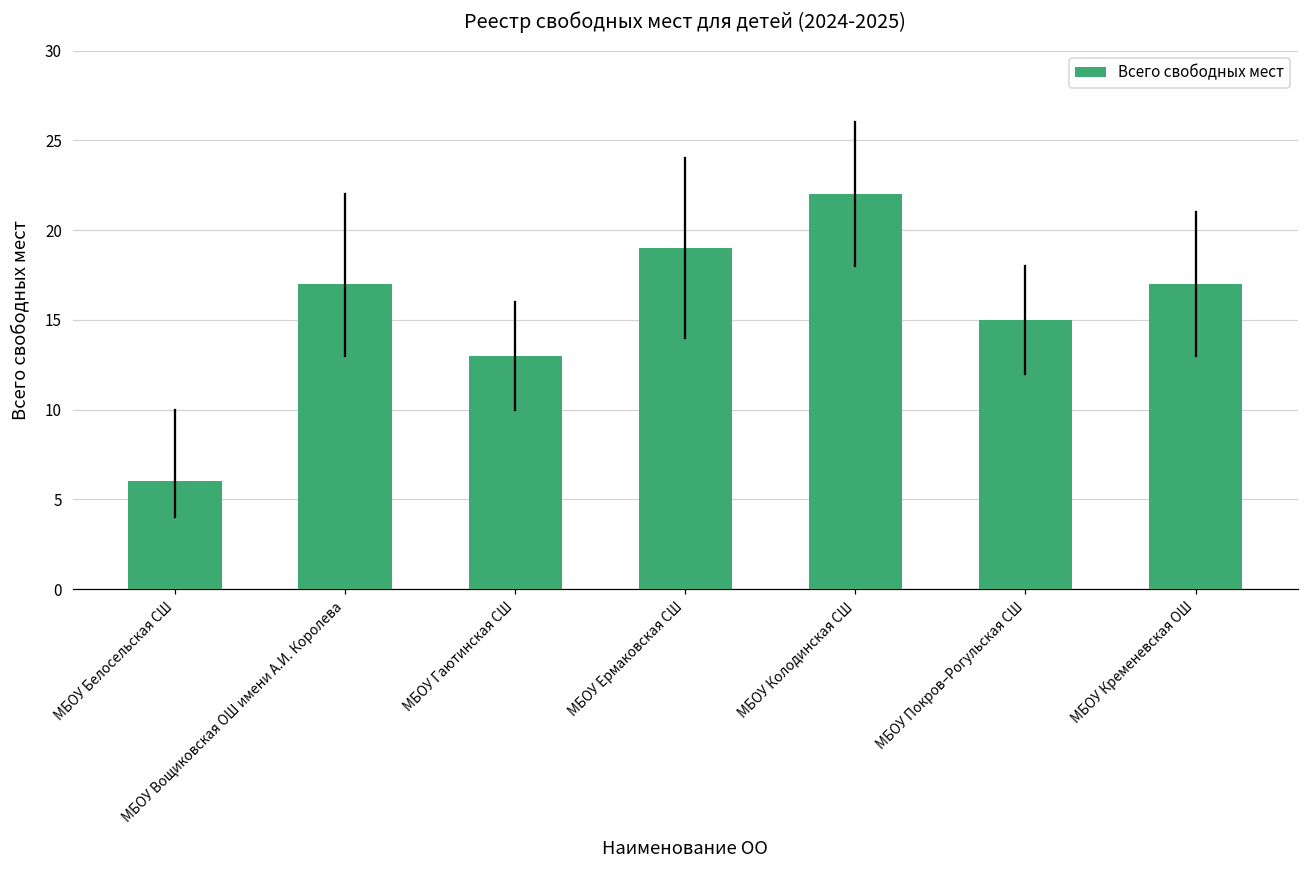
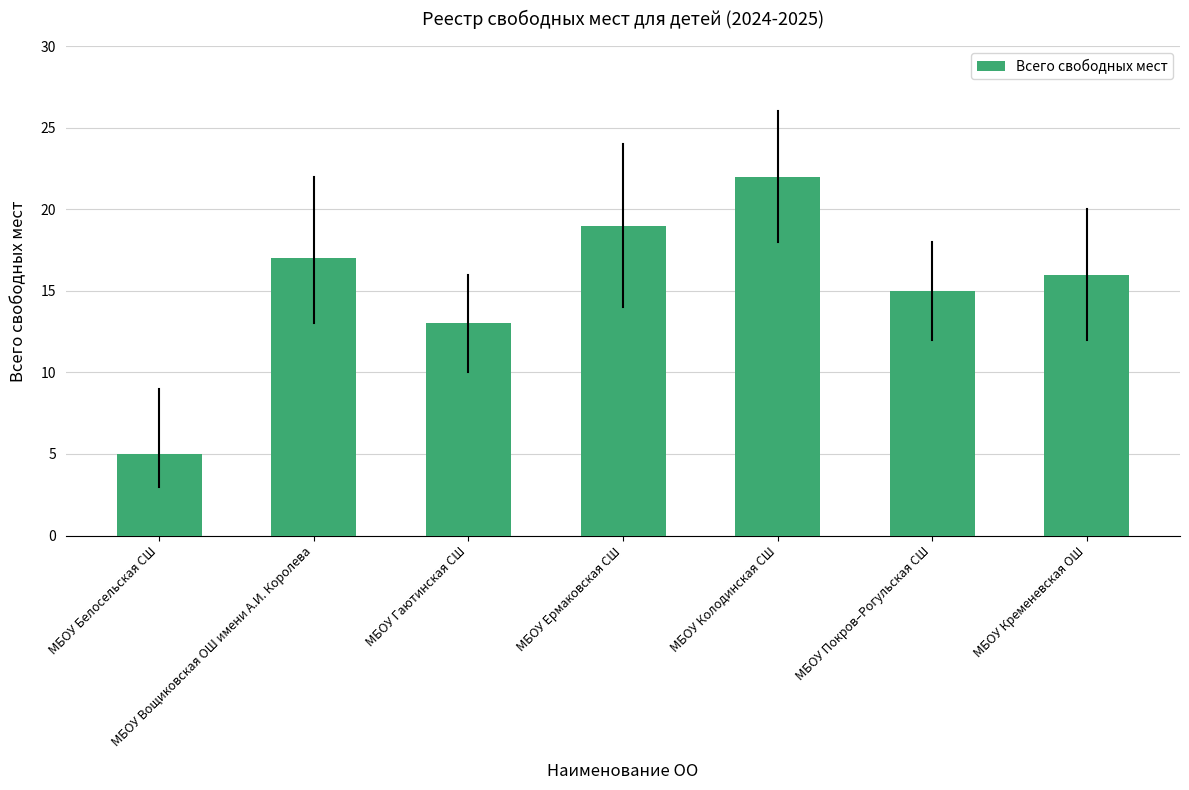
Всего свободных мест, МБОУ Белосельская СШ: 6 -> 5
Всего свободных мест, МБОУ Кременевская ОШ: 17 -> 16
